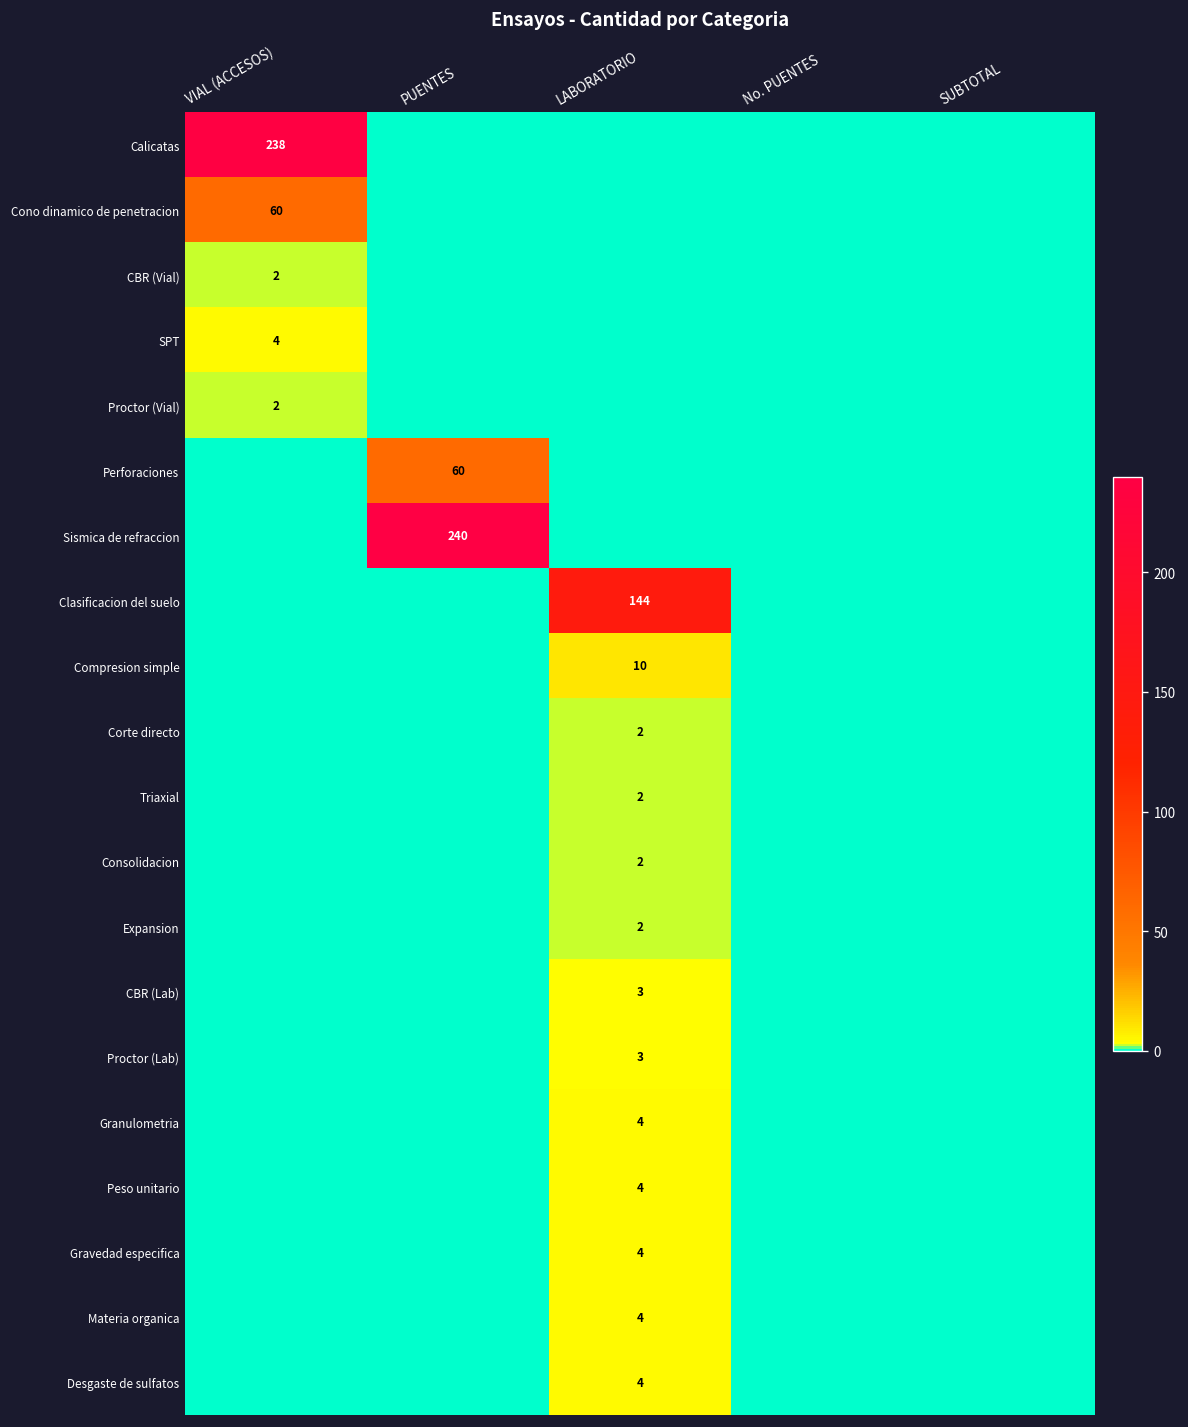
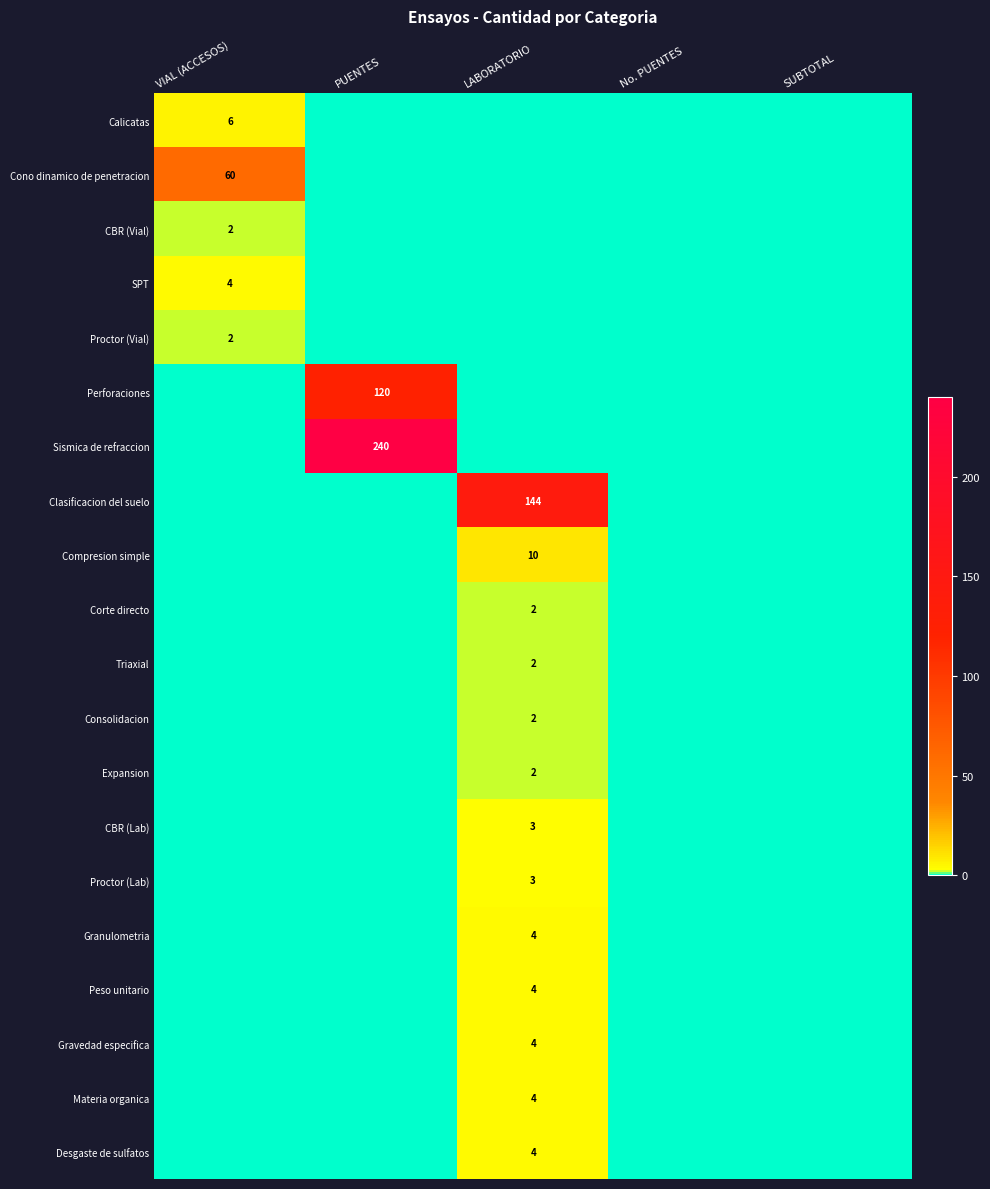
Calicatas, VIAL (ACCESOS): 238 -> 6
Perforaciones, PUENTES: 60 -> 120
